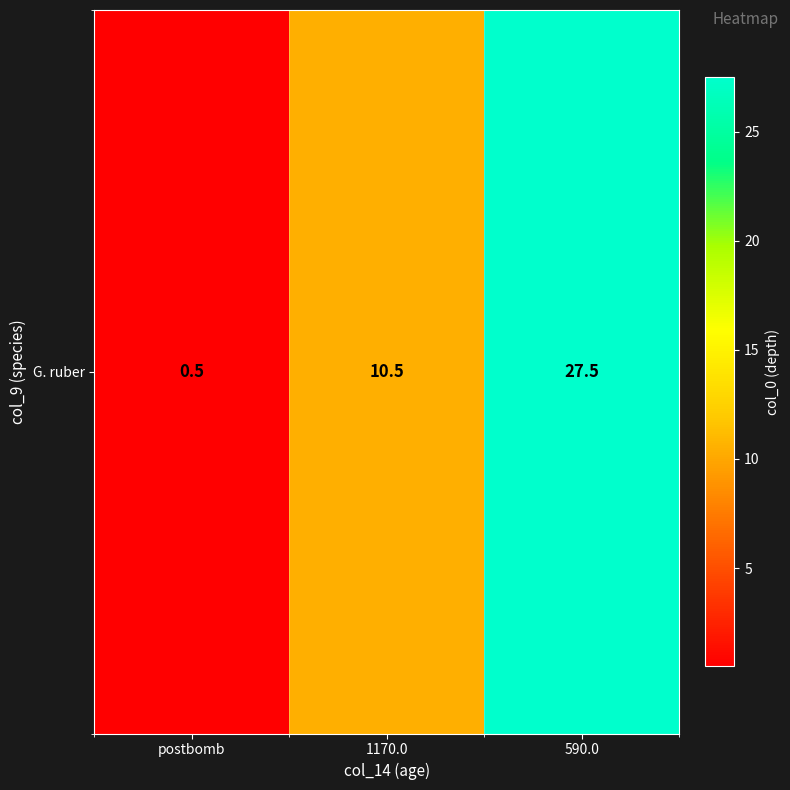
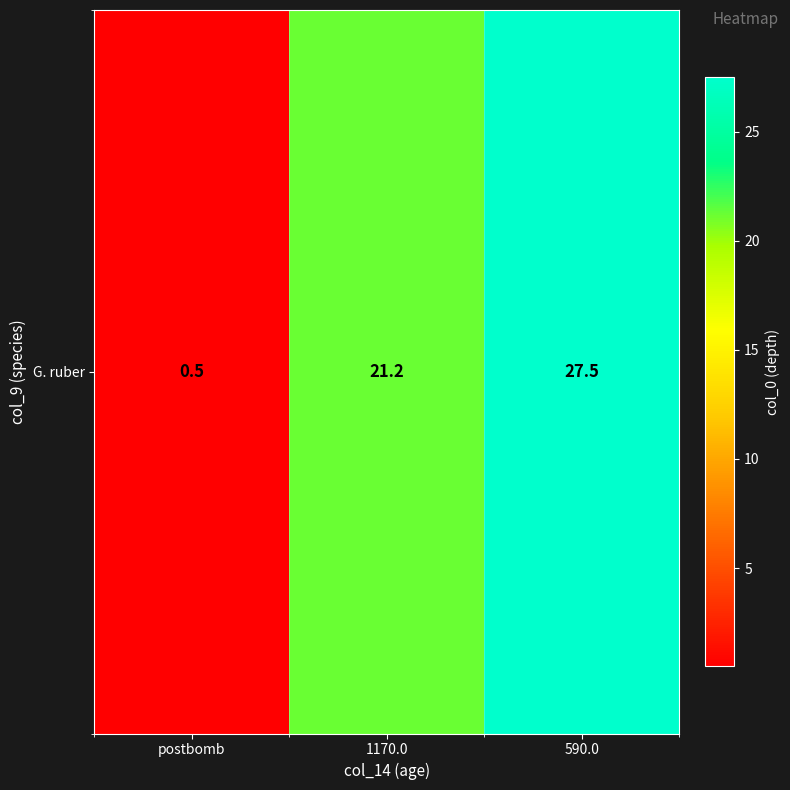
G. ruber, 1170.0: 10.5 -> 21.2
